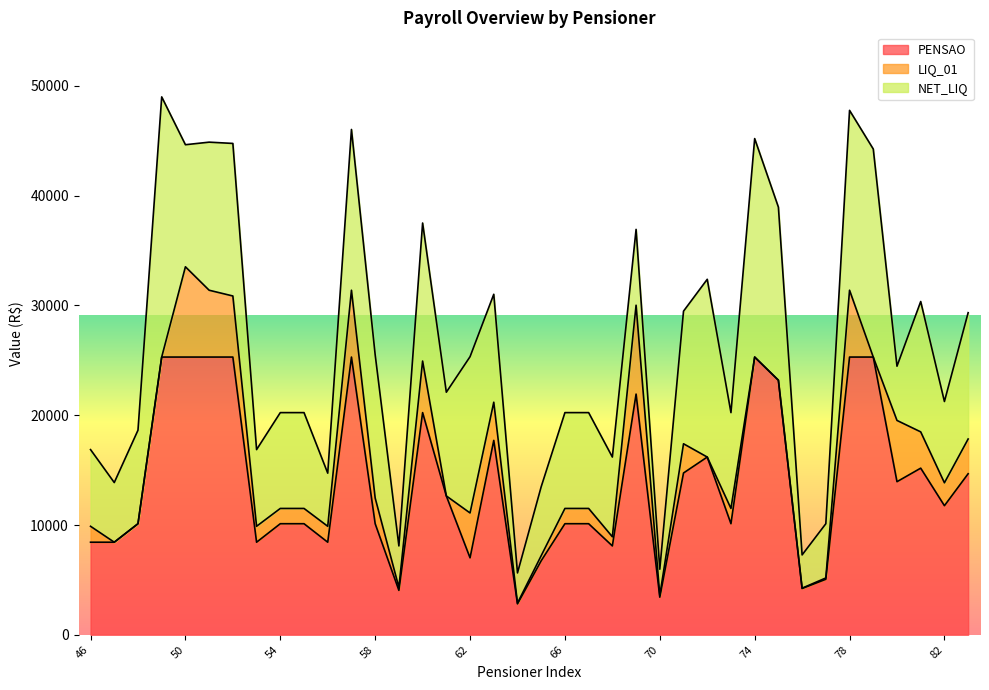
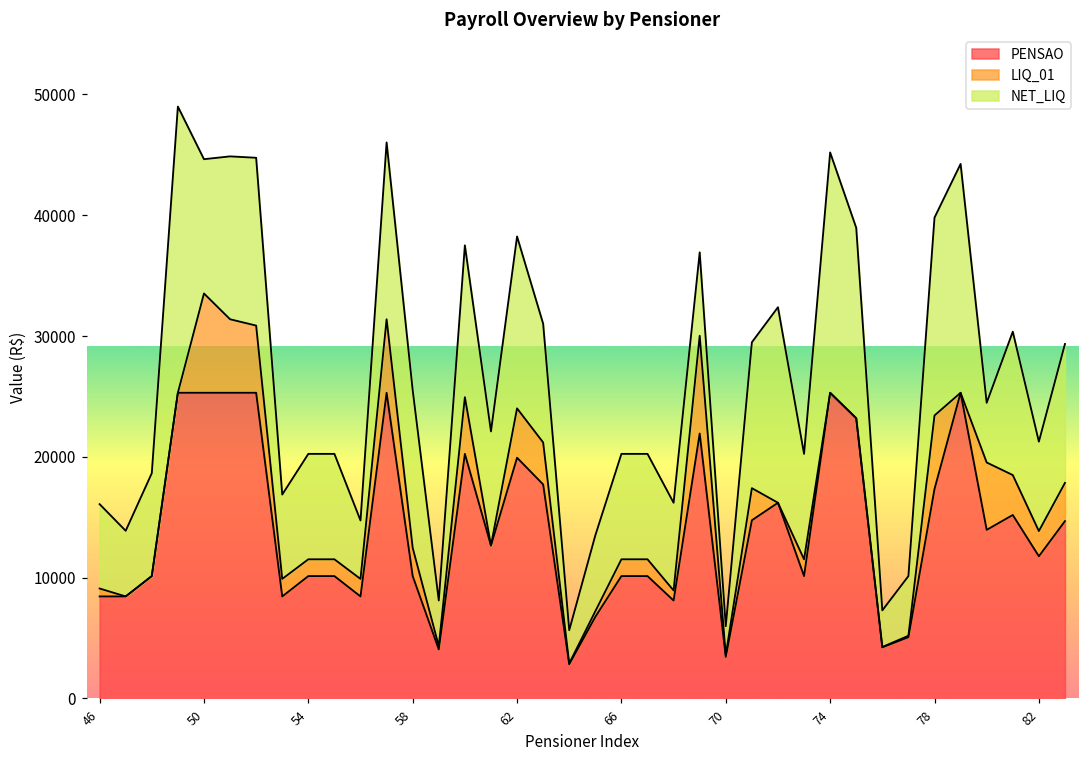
LIQ_01, 46: 1500 -> 700
PENSAO, 62: 7000 -> 19900
PENSAO, 78: 25300 -> 17300
